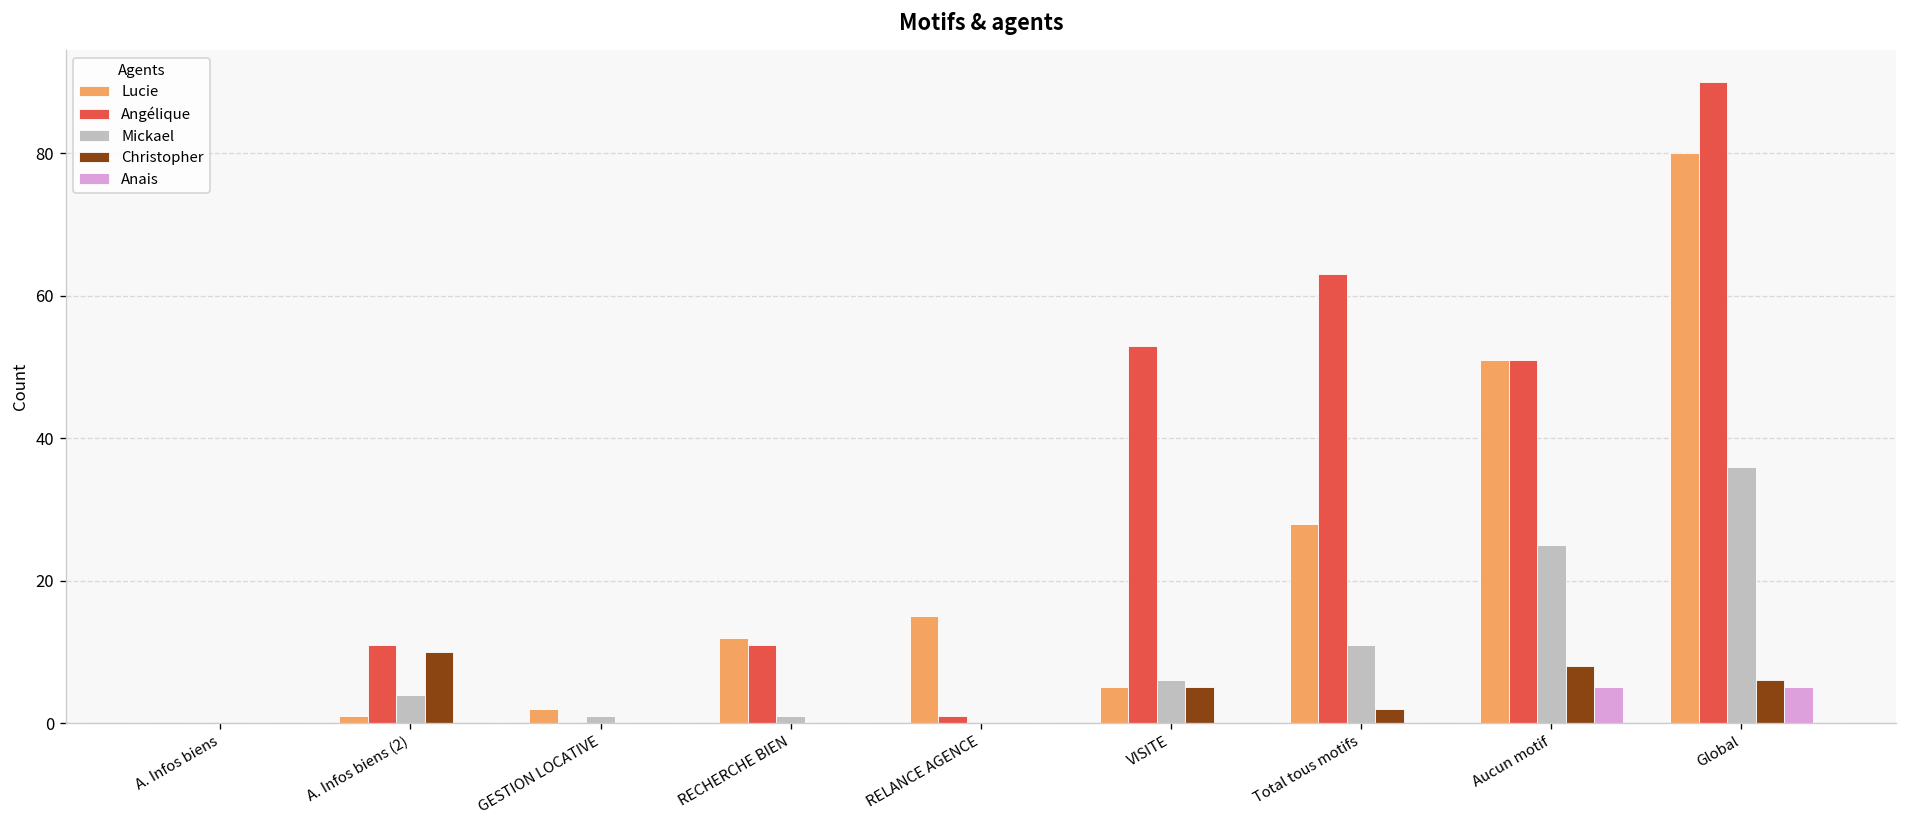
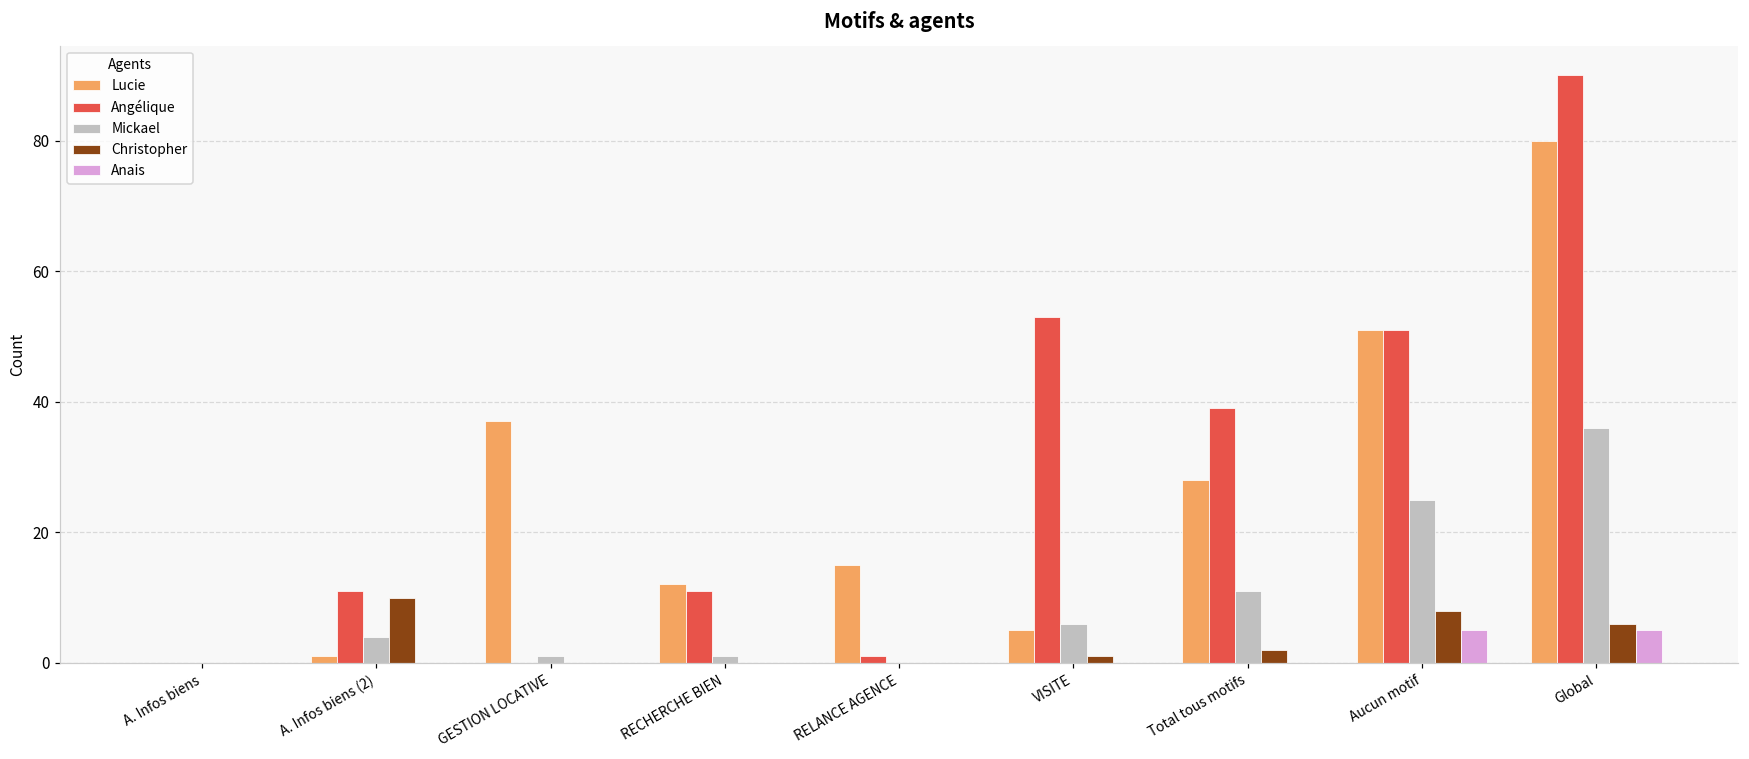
Lucie, GESTION LOCATIVE: 2 -> 37
Christopher, VISITE: 5 -> 1
Angélique, Total tous motifs: 63 -> 39
